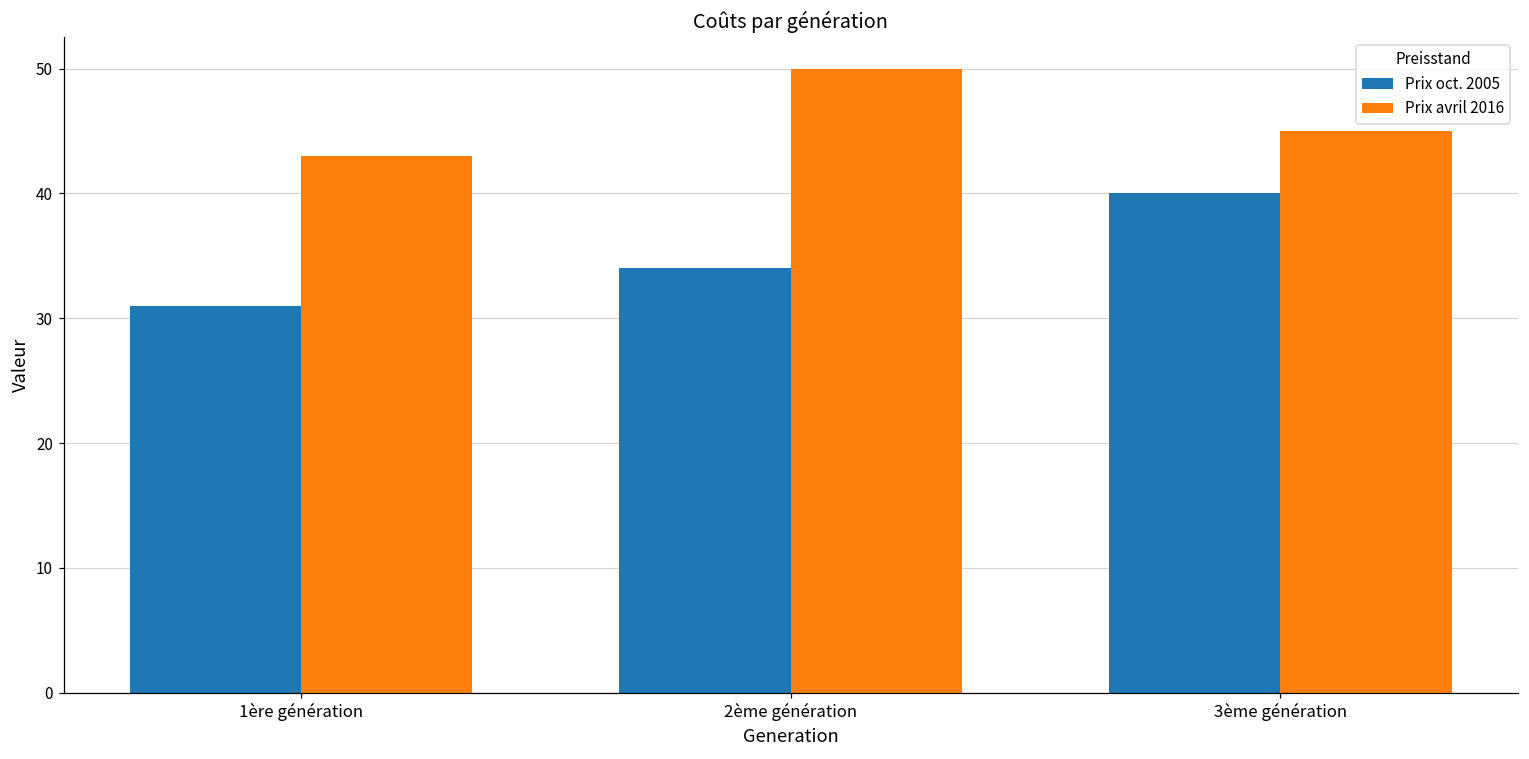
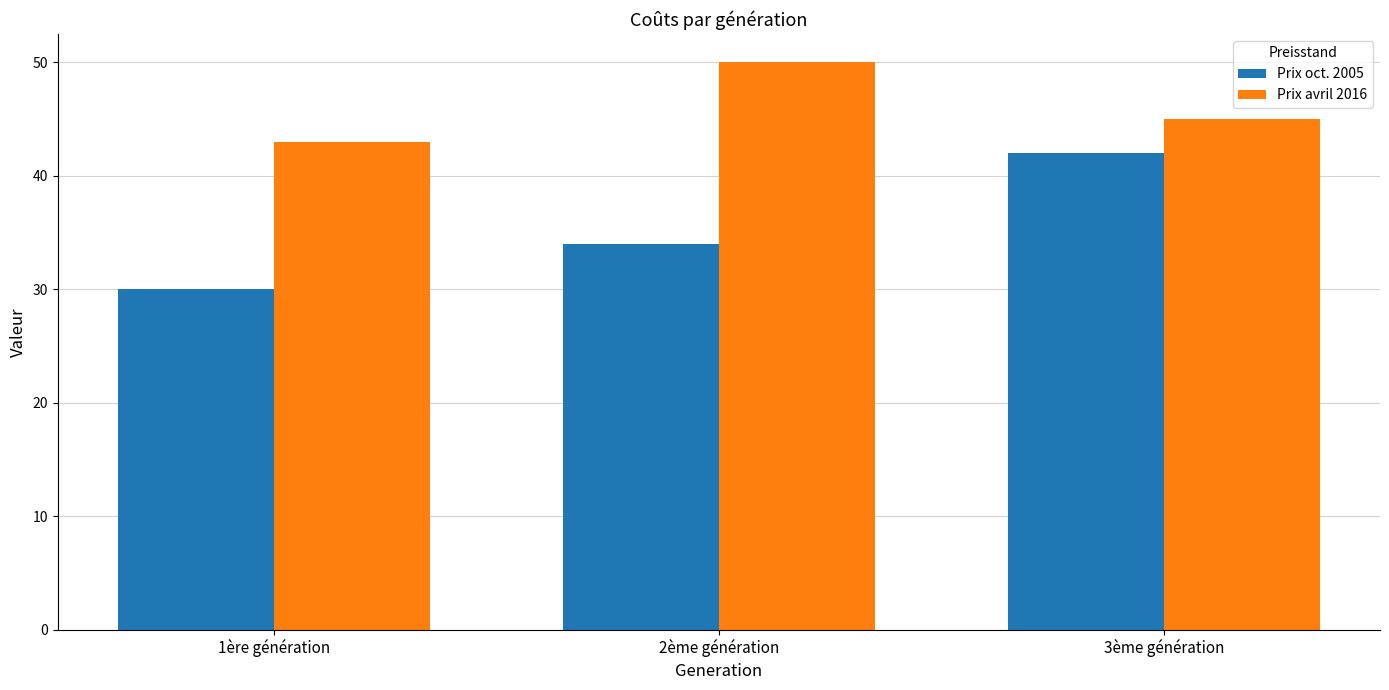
Prix oct. 2005, 1ère génération: 31 -> 30
Prix oct. 2005, 3ème génération: 40 -> 42
